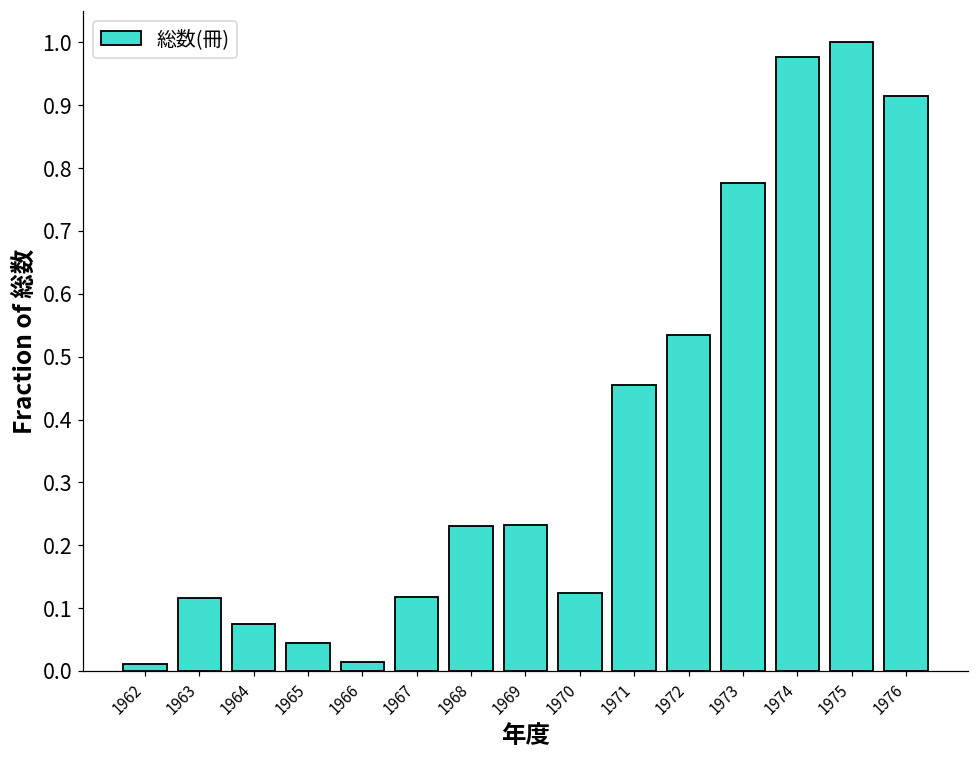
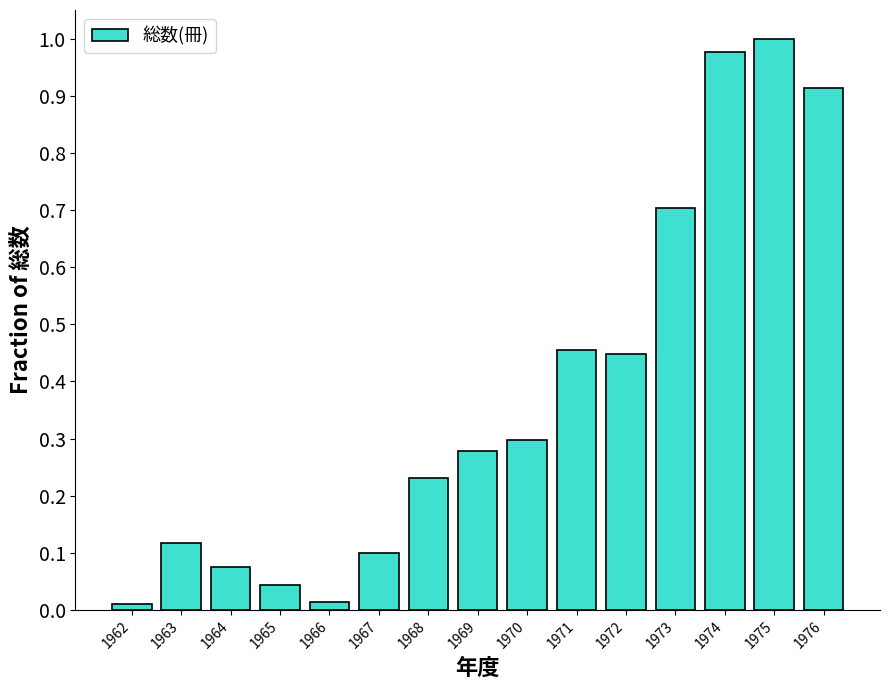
1967: 0.12 -> 0.10
1969: 0.23 -> 0.28
1970: 0.12 -> 0.30
1972: 0.53 -> 0.45
1973: 0.78 -> 0.70
